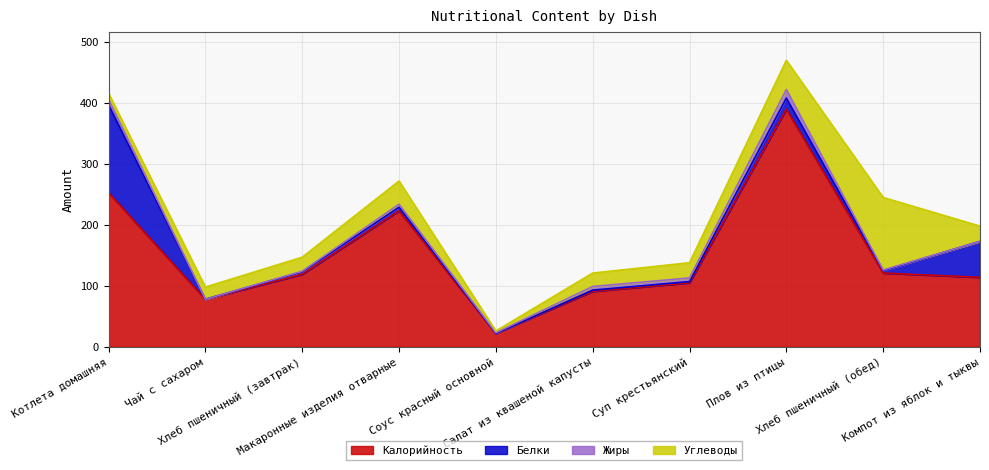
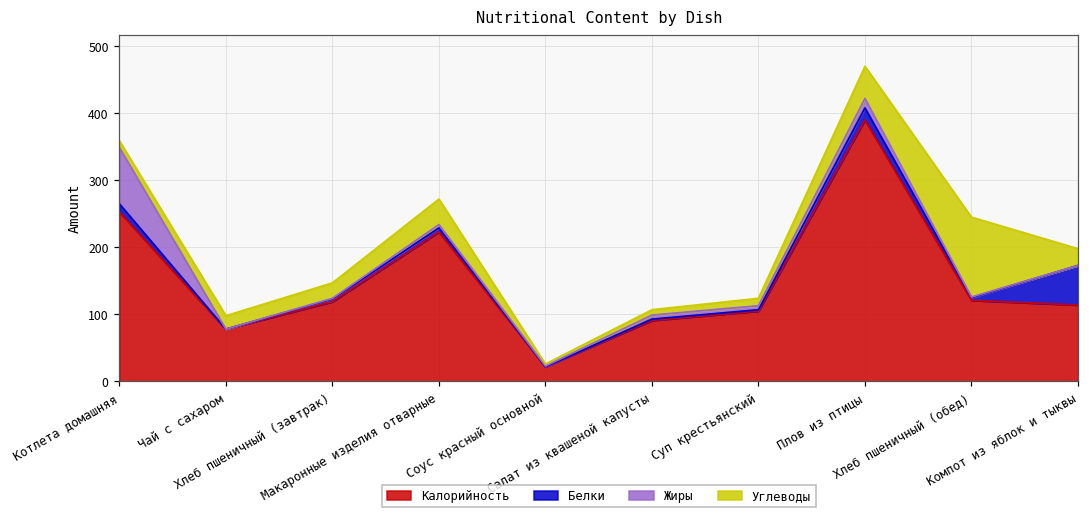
Белки, Котлета домашняя: 140 -> 10
Жиры, Котлета домашняя: 10 -> 80
Углеводы, Салат из квашеной капусты: 20 -> 10
Углеводы, Суп крестьянский: 30 -> 10
